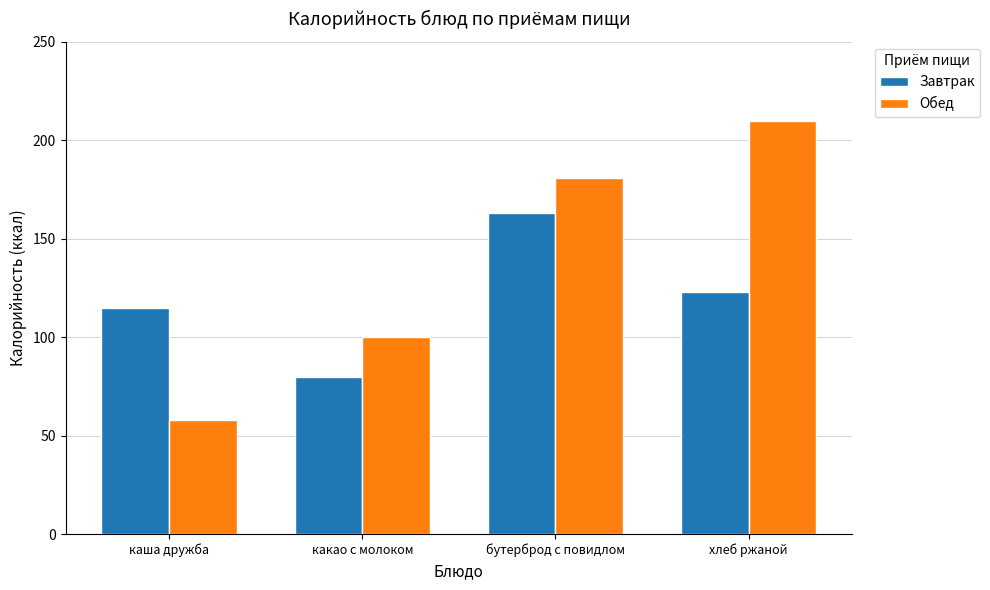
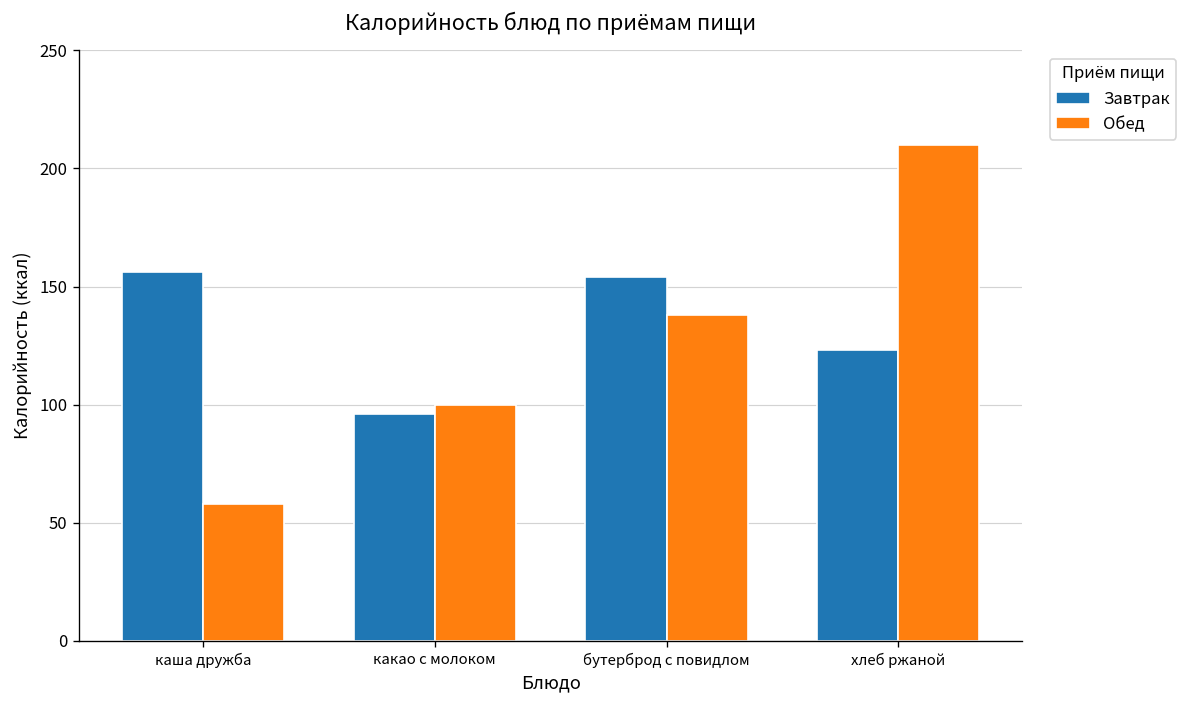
Завтрак, каша дружба: 115 -> 156
Завтрак, какао с молоком: 80 -> 96
Завтрак, бутерброд с повидлом: 163 -> 154
Обед, бутерброд с повидлом: 181 -> 138
